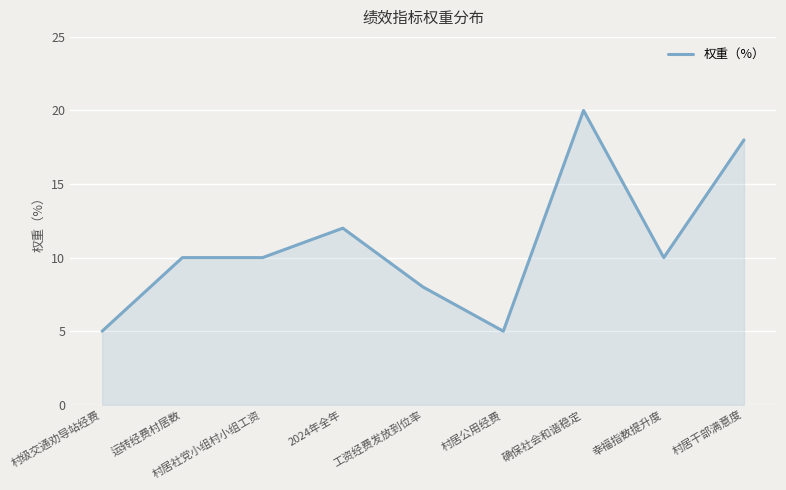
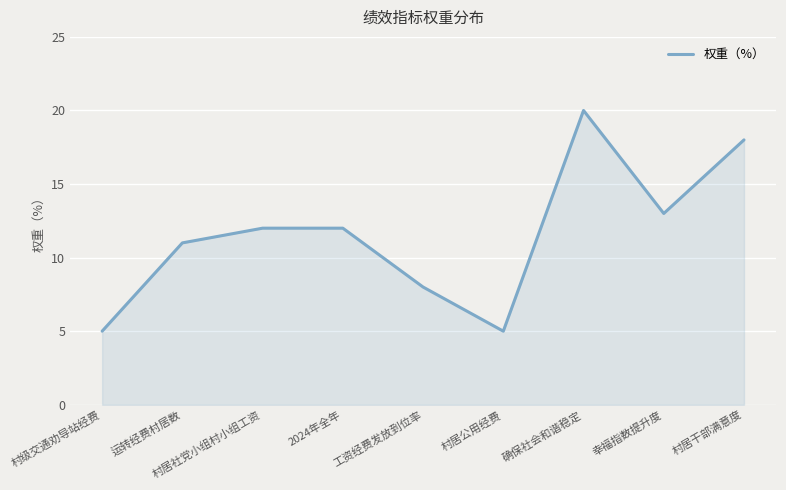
运转经费村居数: 10 -> 11
村居社党小组村小组工资: 10 -> 12
幸福指数提升度: 10 -> 13
